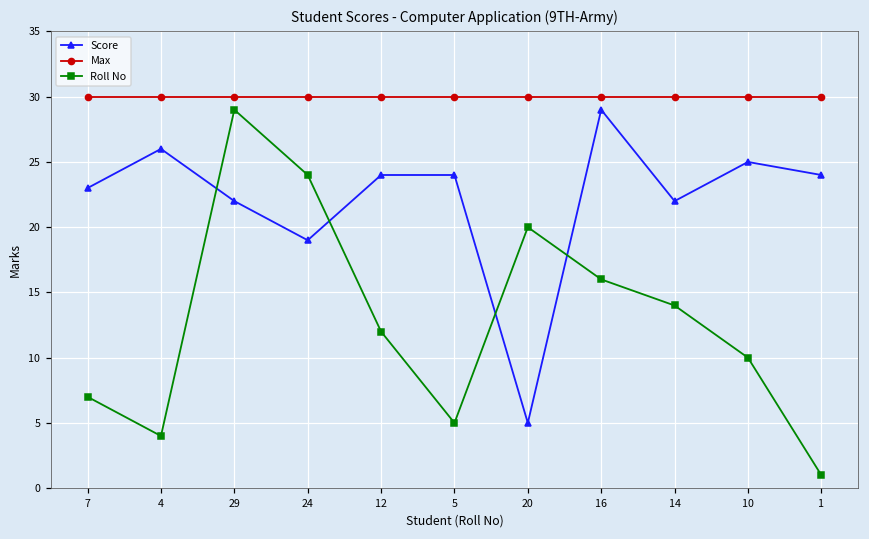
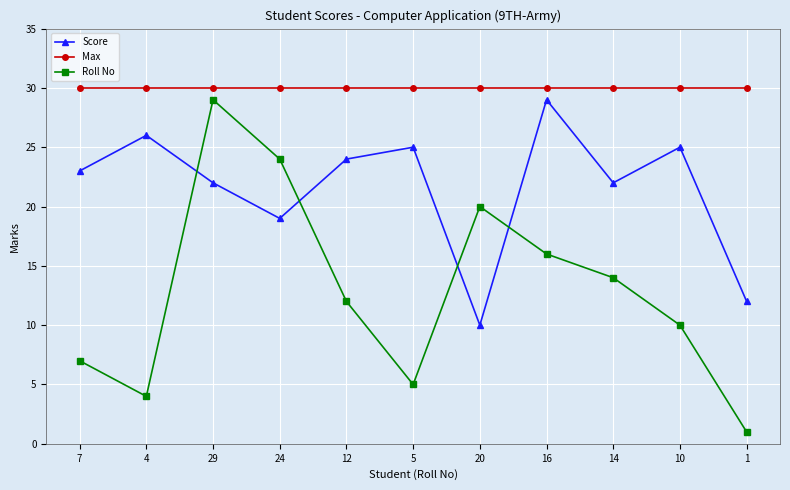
Score, 5: 24 -> 25
Score, 20: 5 -> 10
Score, 1: 24 -> 12
